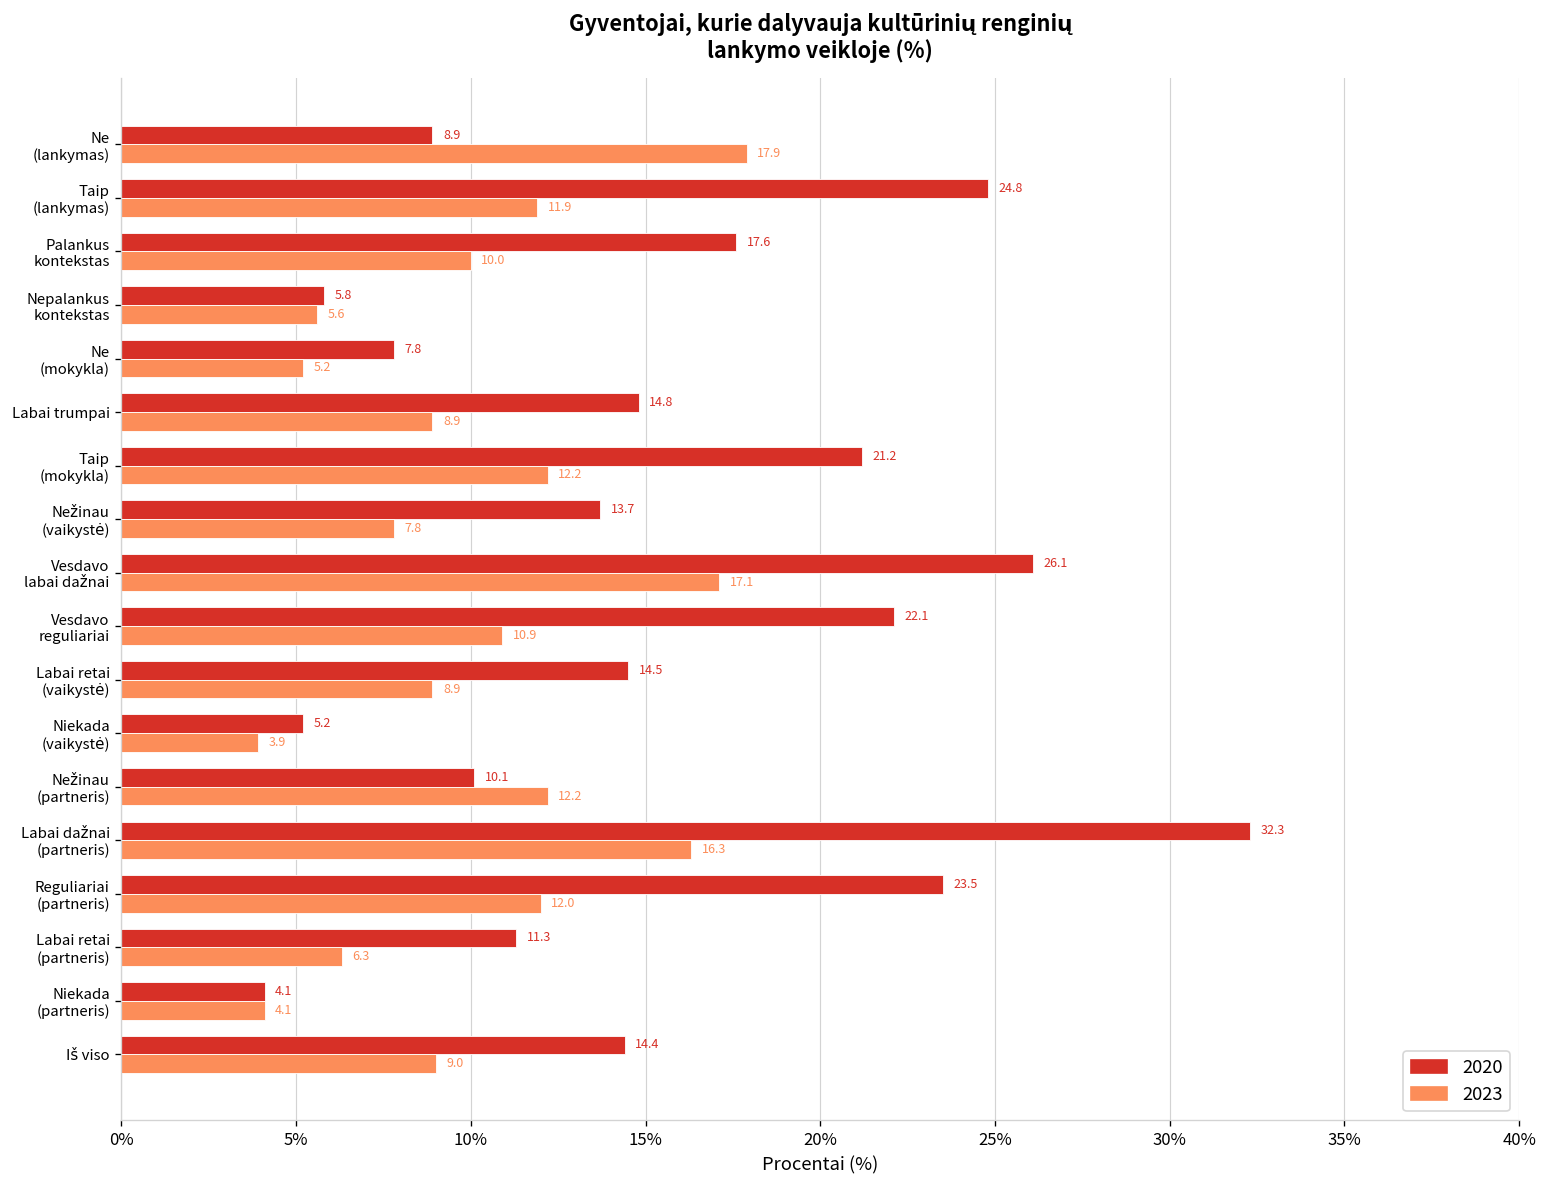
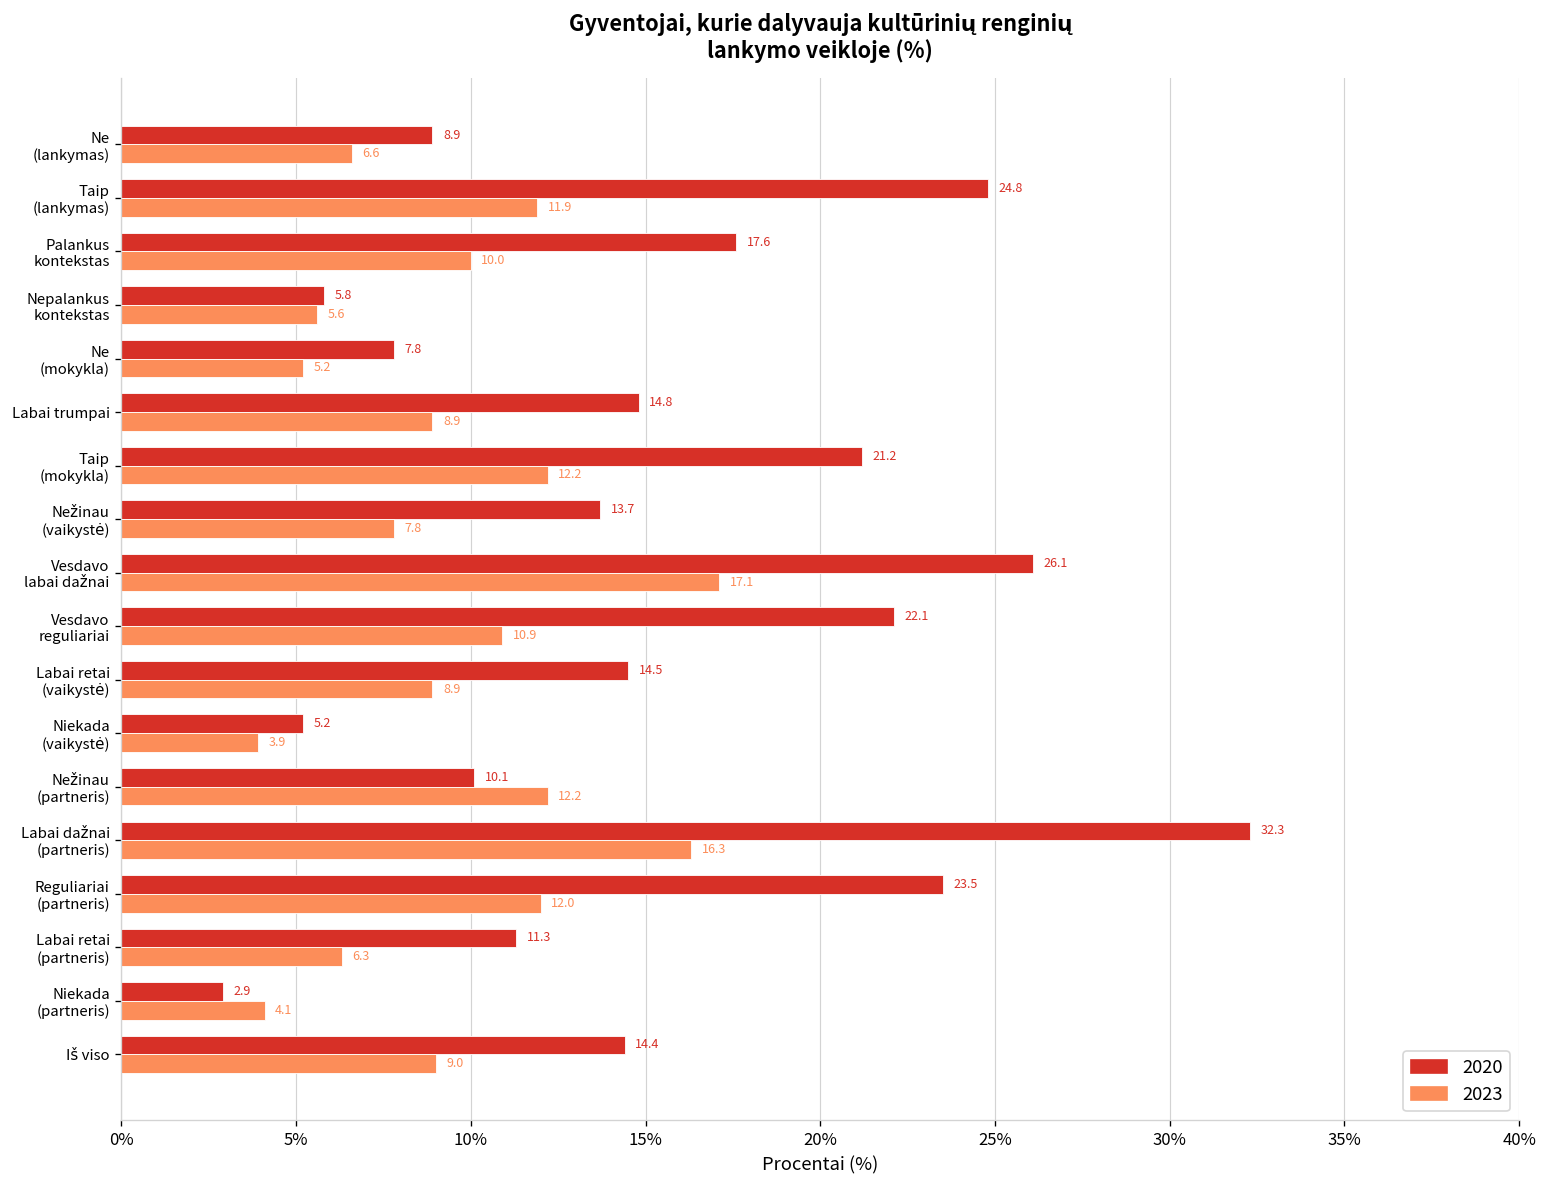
2023, Ne (lankymas): 17.9 -> 6.6
2020, Niekada (partneris): 4.1 -> 2.9
